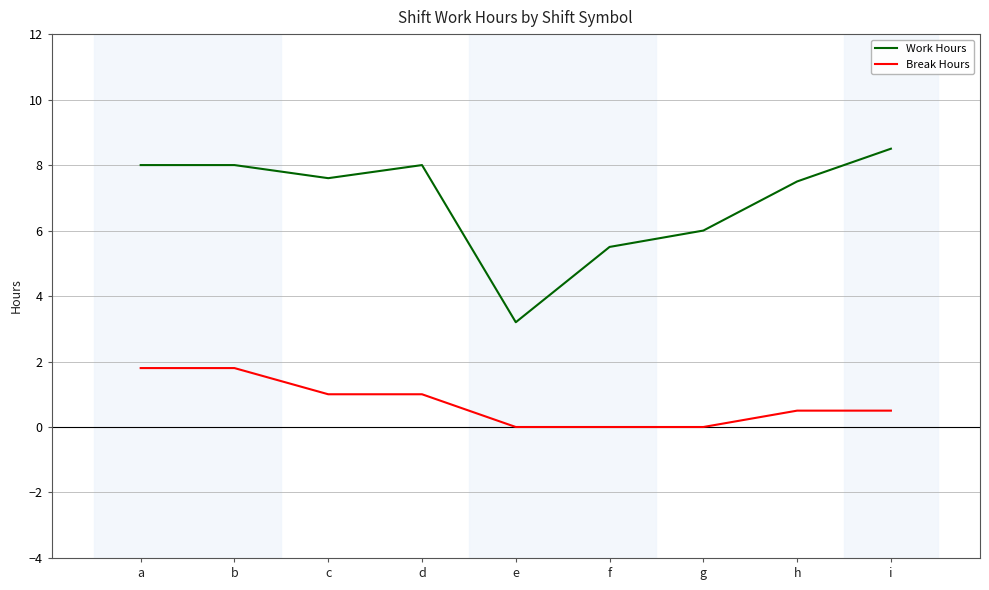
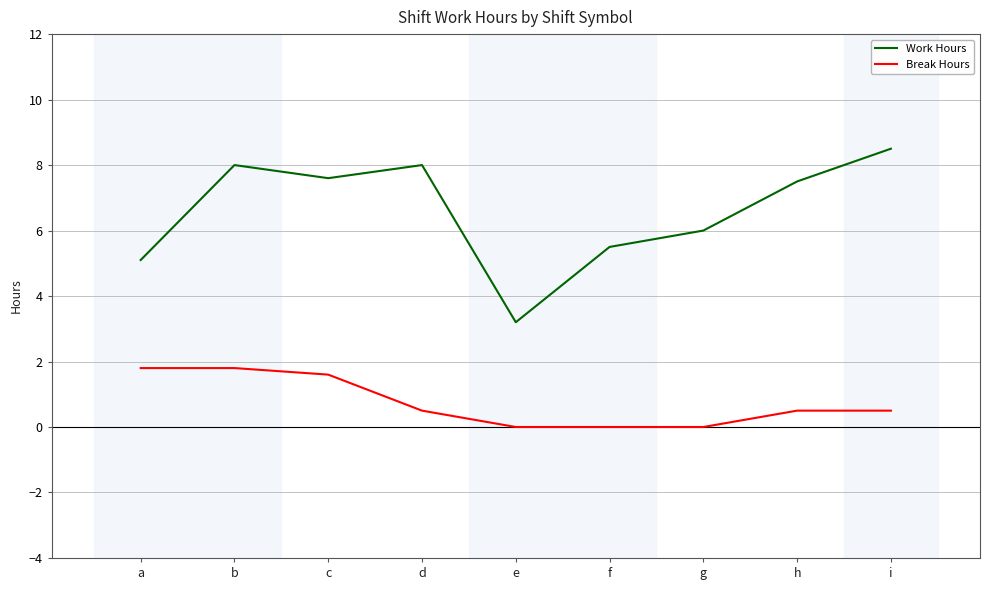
Work Hours, a: 8.0 -> 5.1
Break Hours, c: 1.0 -> 1.6
Break Hours, d: 1.0 -> 0.5
